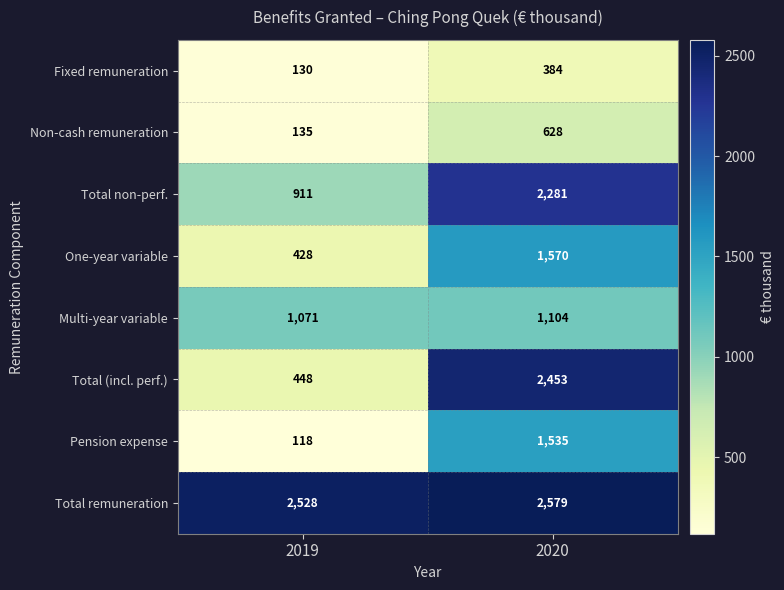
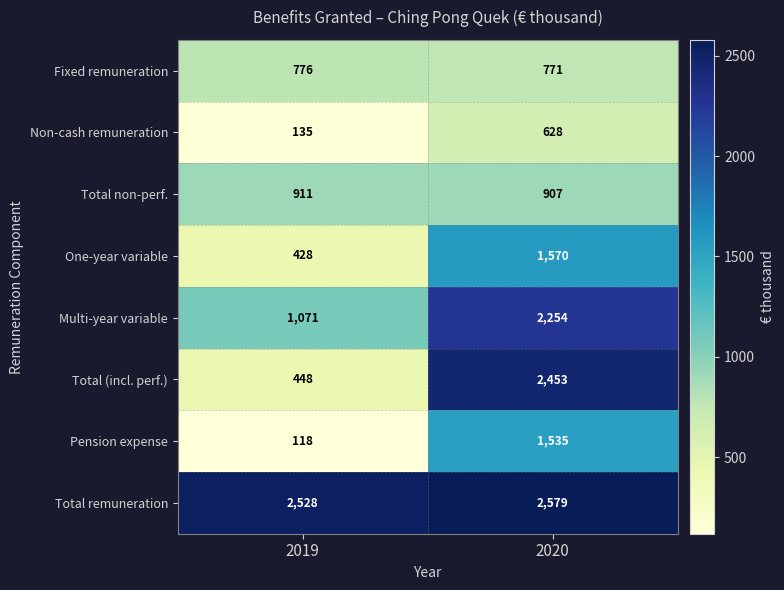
Fixed remuneration, 2019: 130 -> 776
Fixed remuneration, 2020: 384 -> 771
Total non-perf., 2020: 2,281 -> 907
Multi-year variable, 2020: 1,104 -> 2,254
